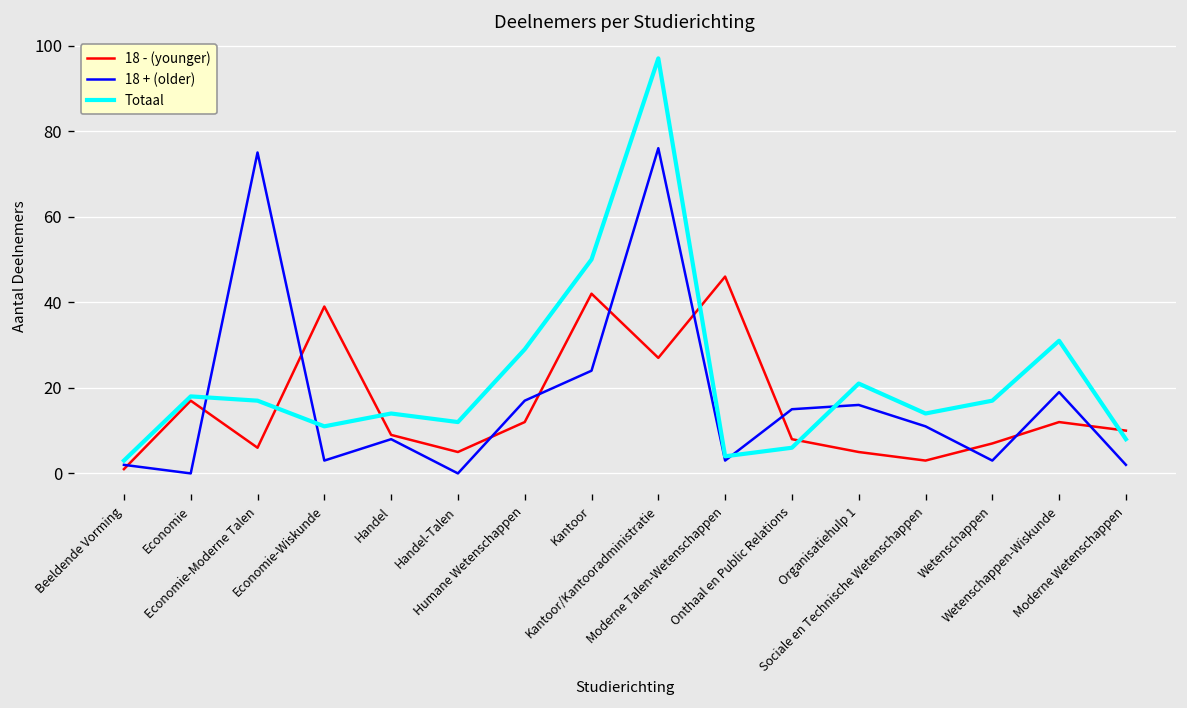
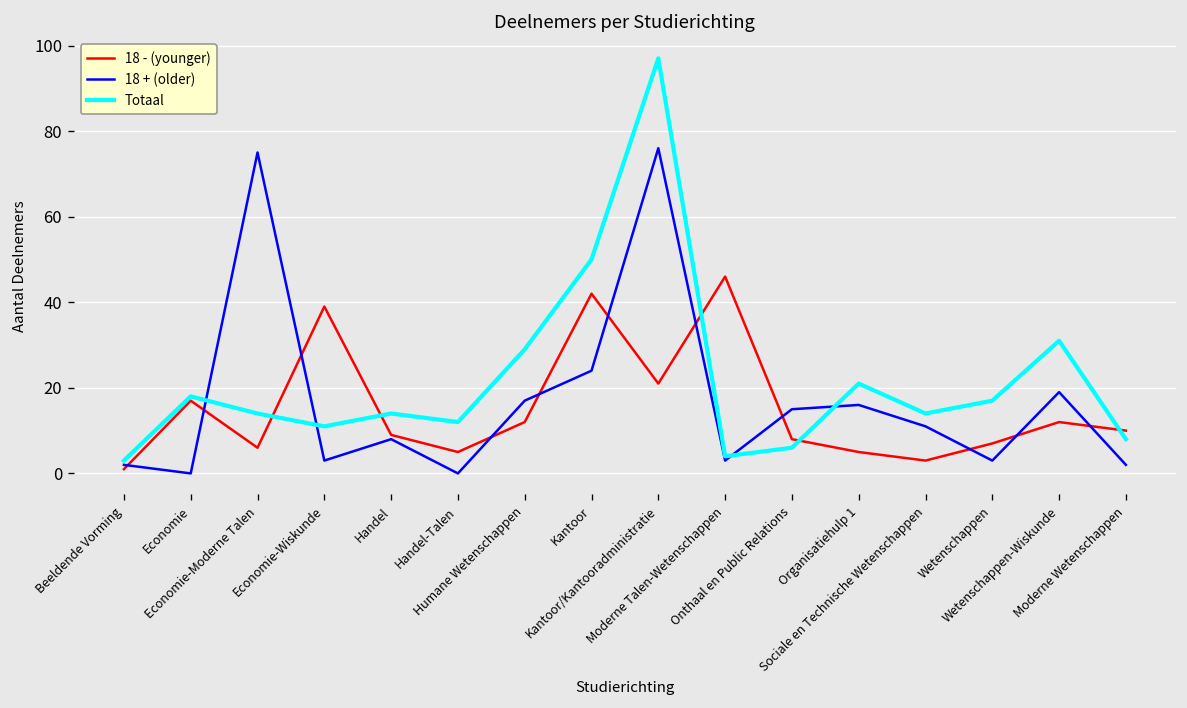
Totaal, Economie-Moderne Talen: 17 -> 14
18 - (younger), Kantoor/Kantooradministratie: 27 -> 21
